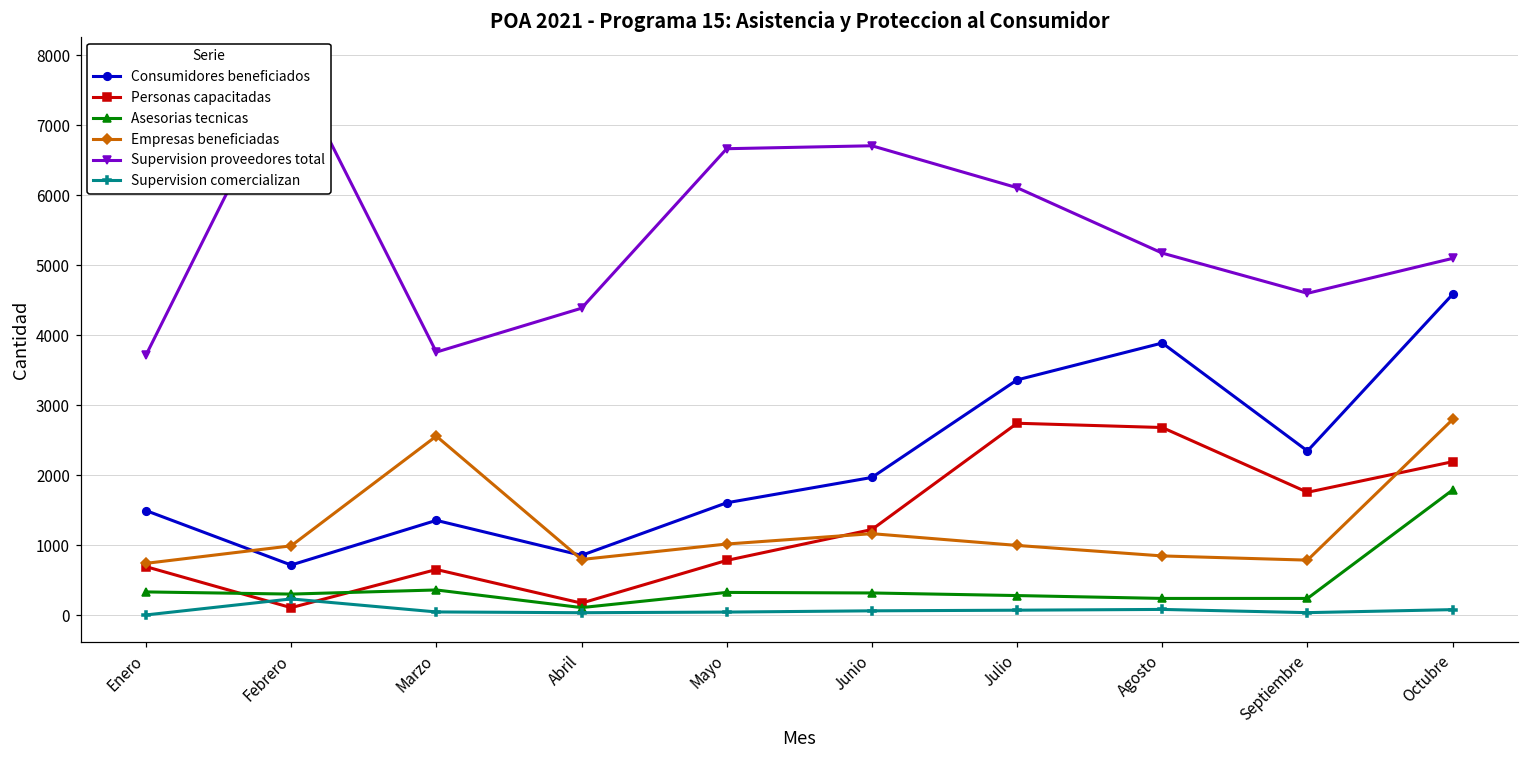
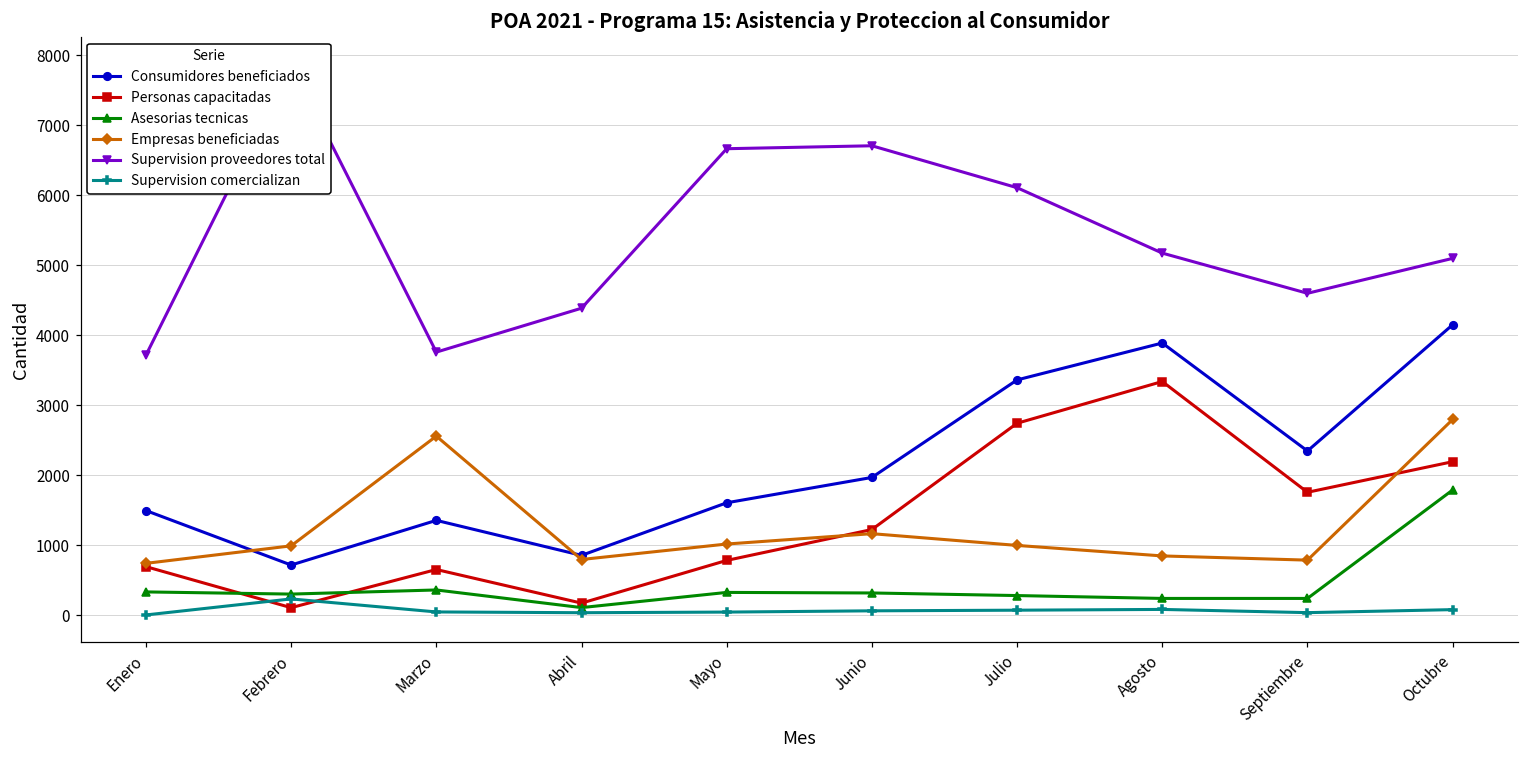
Personas capacitadas, Agosto: 2700 -> 3300
Consumidores beneficiados, Octubre: 4600 -> 4200
